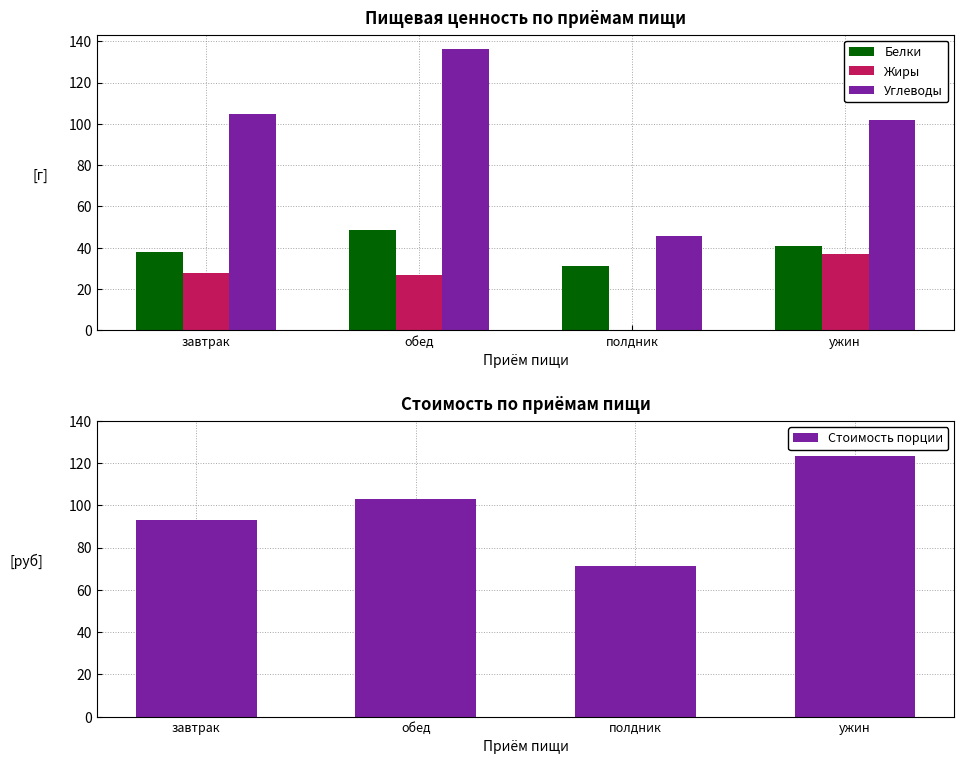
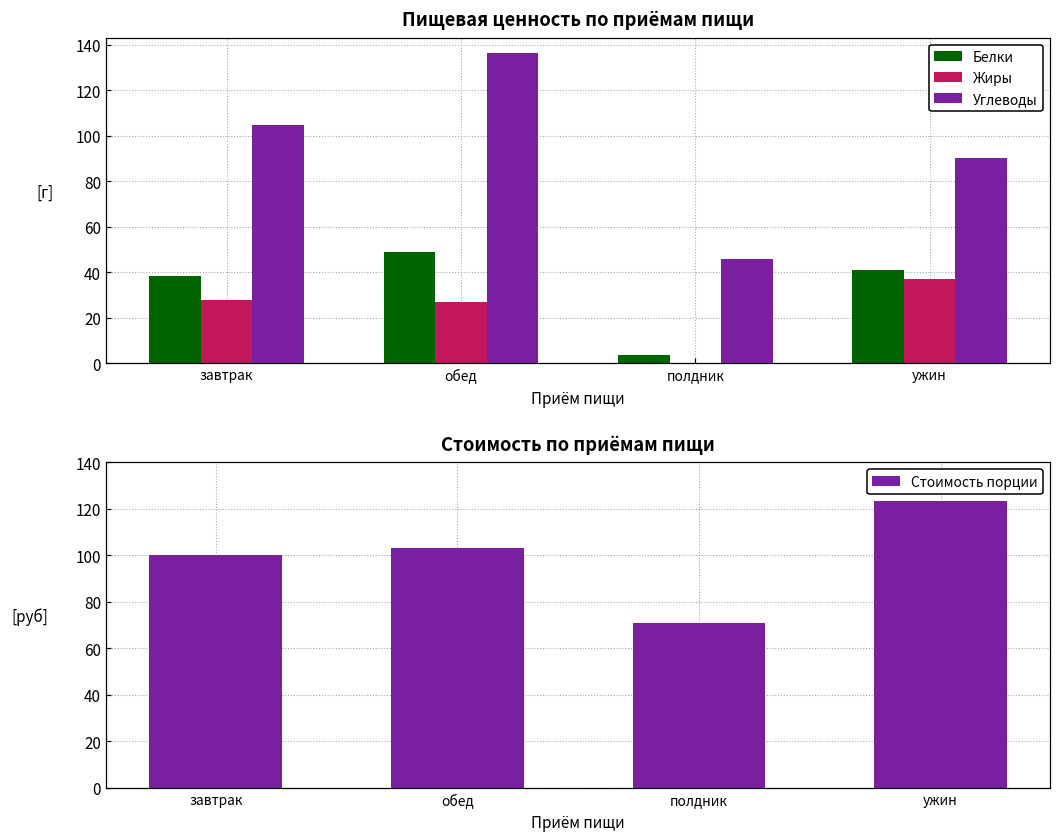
Пищевая ценность по приёмам пищи, Белки, полдник: 31 -> 4
Пищевая ценность по приёмам пищи, Углеводы, ужин: 102 -> 90
Стоимость по приёмам пищи, завтрак: 93 -> 100
